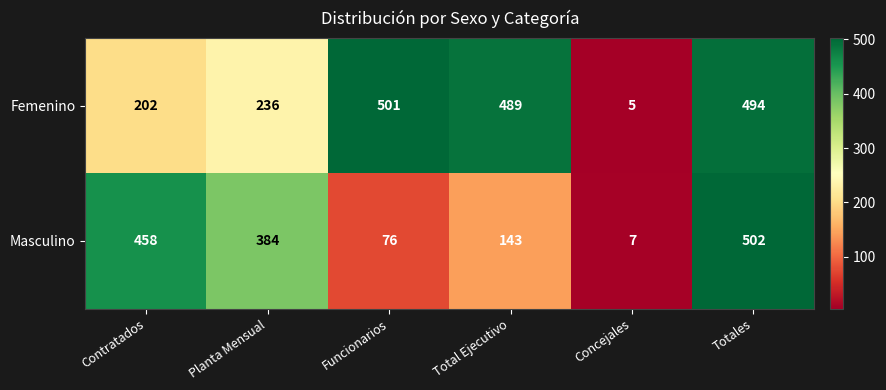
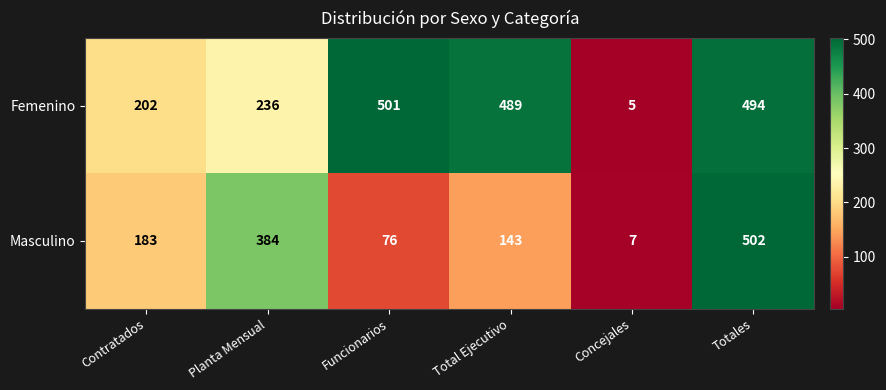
Masculino, Contratados: 458 -> 183
